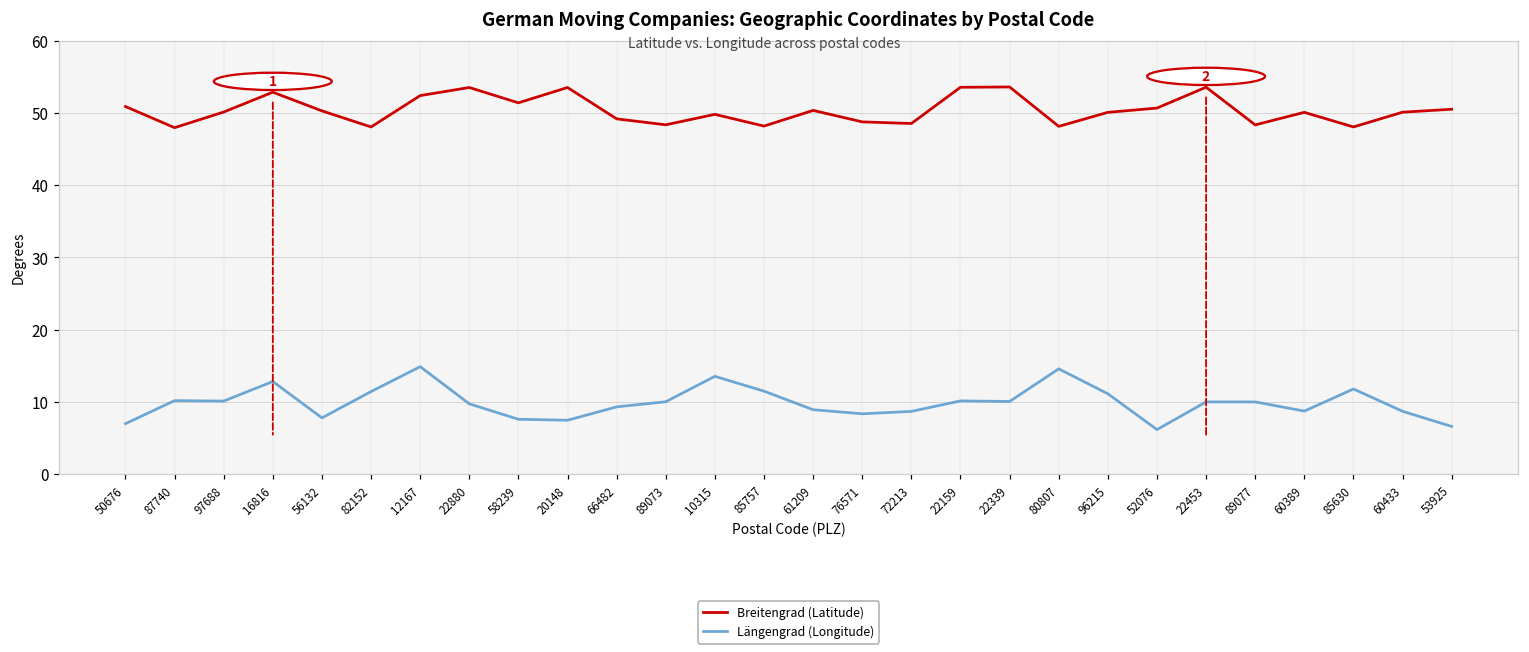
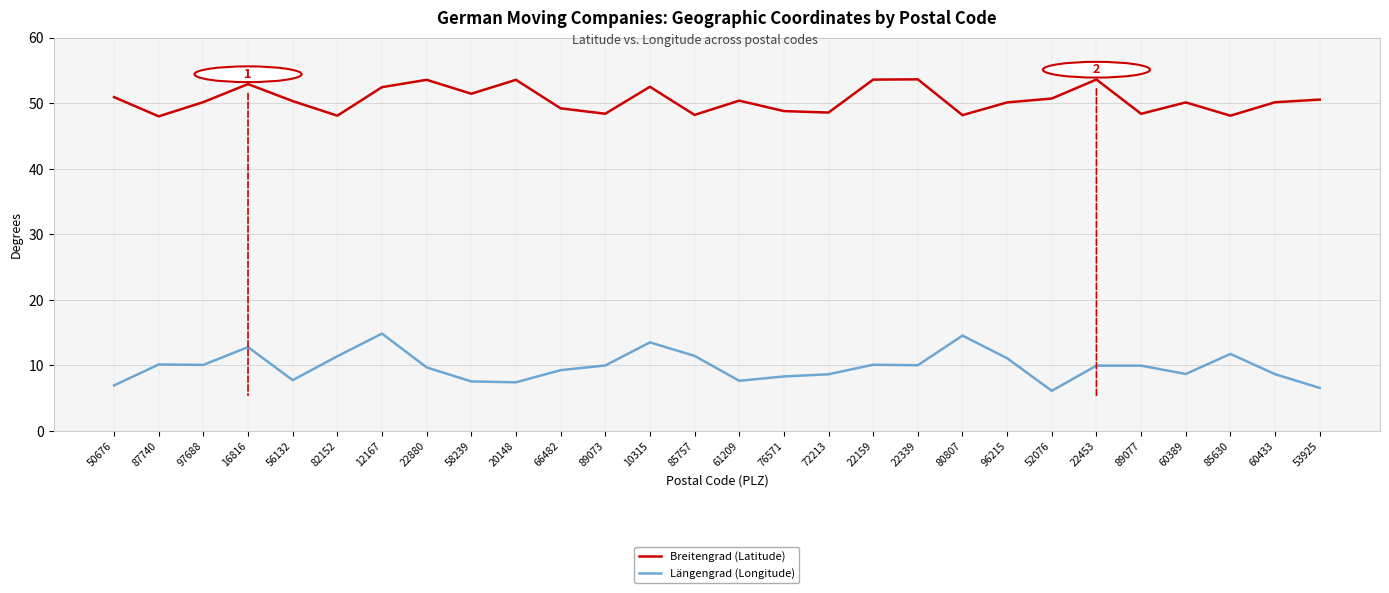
Breitengrad (Latitude), 10315: 50 -> 53
Längengrad (Longitude), 61209: 9 -> 8
